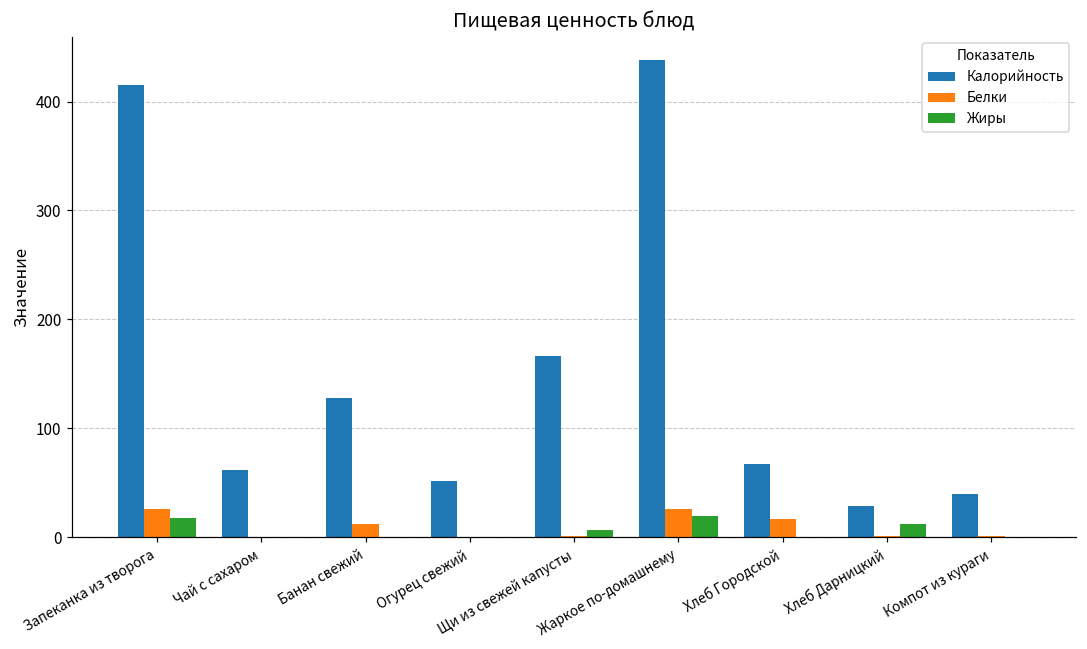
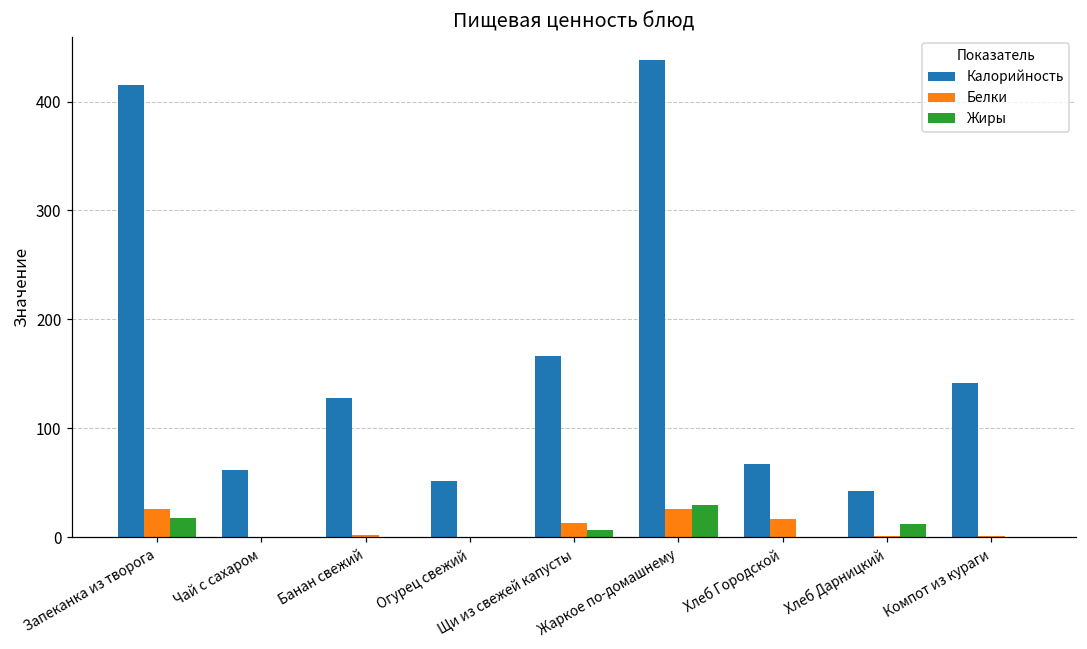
Белки, Банан свежий: 10 -> 0
Белки, Щи из свежей капусты: 0 -> 10
Жиры, Жаркое по-домашнему: 20 -> 30
Калорийность, Хлеб Дарницкий: 30 -> 40
Калорийность, Компот из кураги: 40 -> 140
